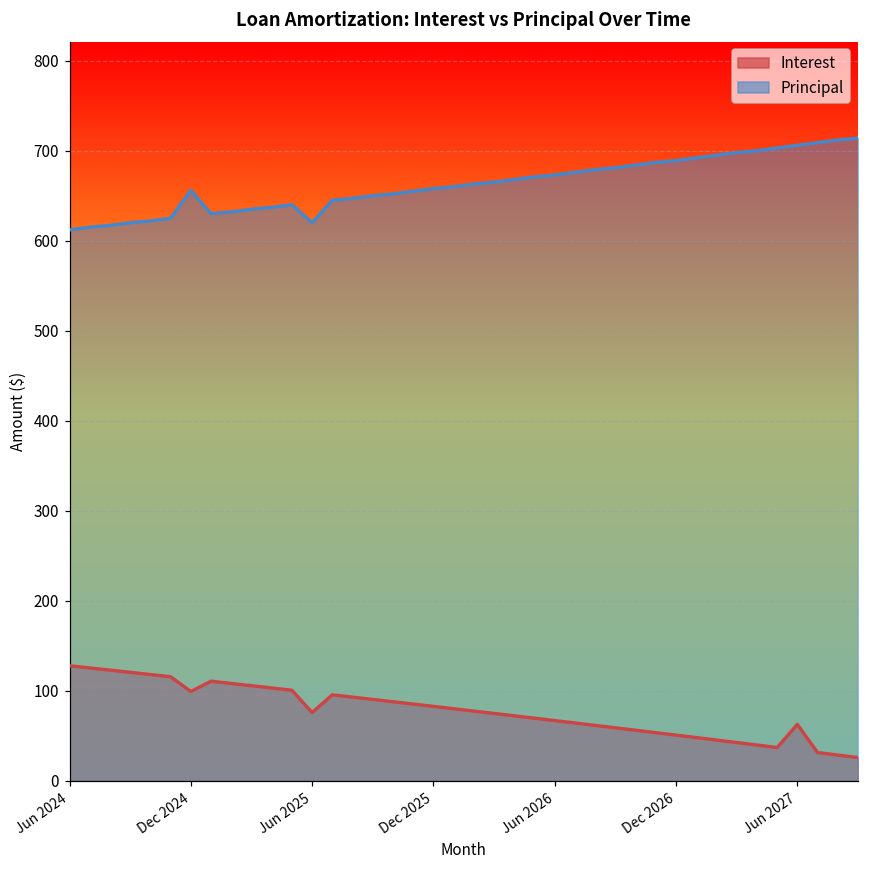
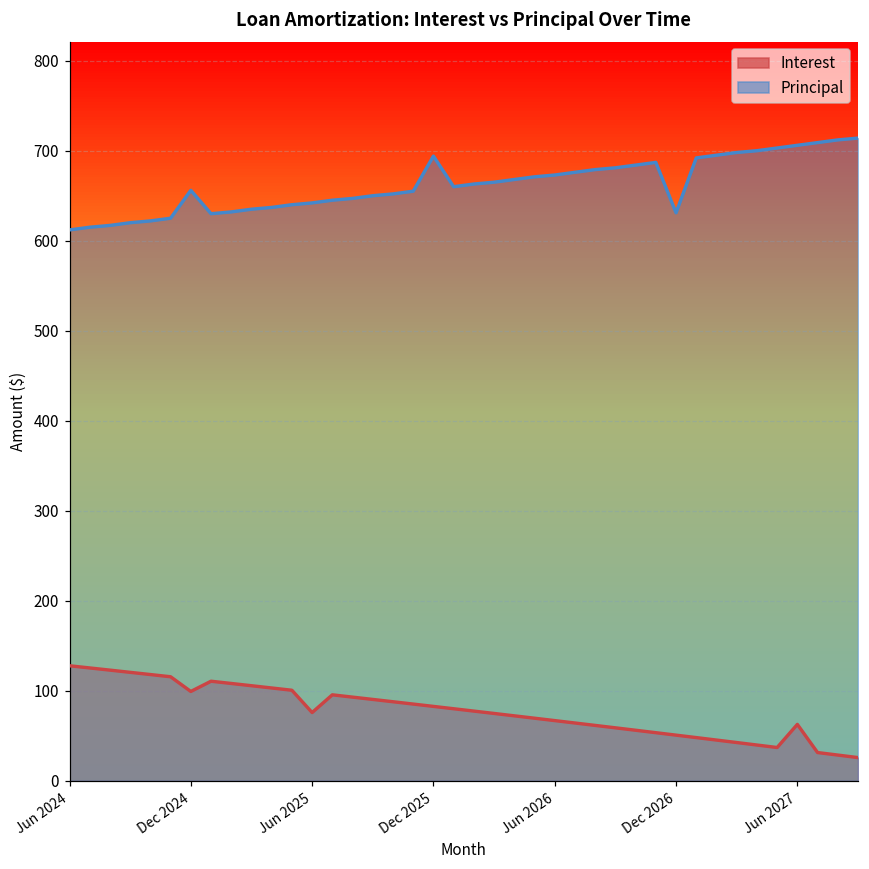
Principal, Jun 2025: 620 -> 640
Principal, Dec 2025: 660 -> 690
Principal, Dec 2026: 690 -> 630
